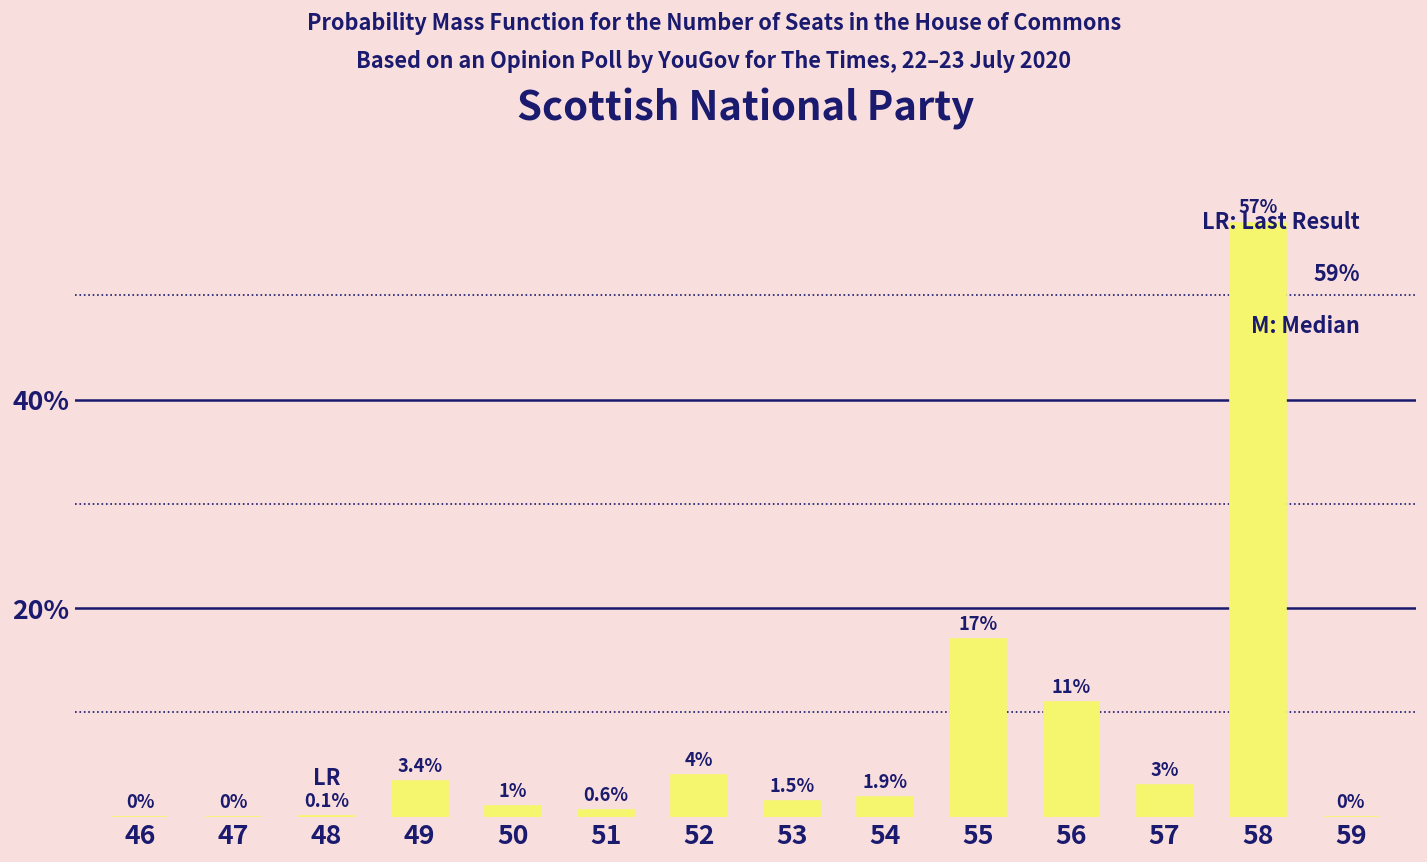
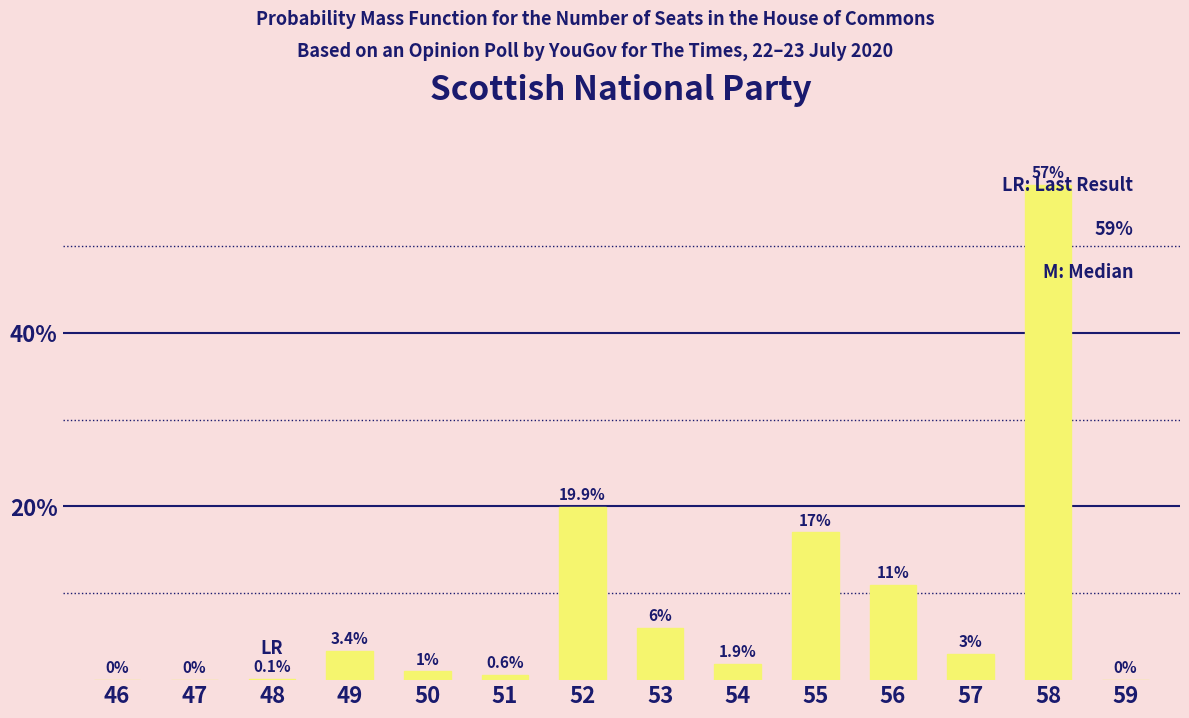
52: 4% -> 19.9%
53: 1.5% -> 6%
